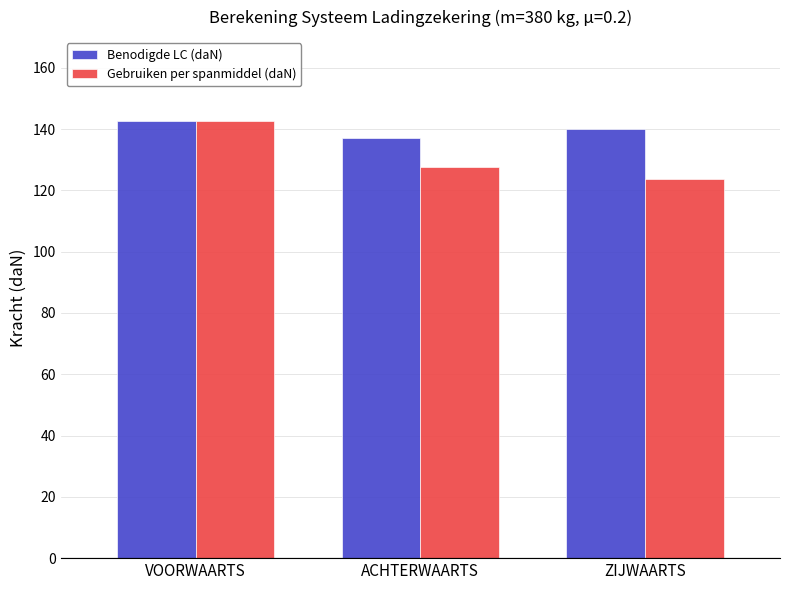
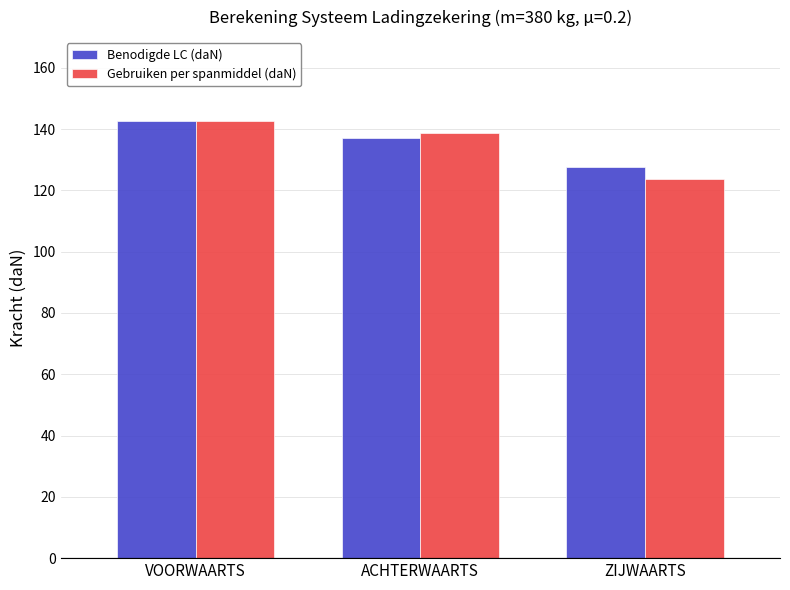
Gebruiken per spanmiddel (daN), ACHTERWAARTS: 128 -> 139
Benodigde LC (daN), ZIJWAARTS: 140 -> 128
